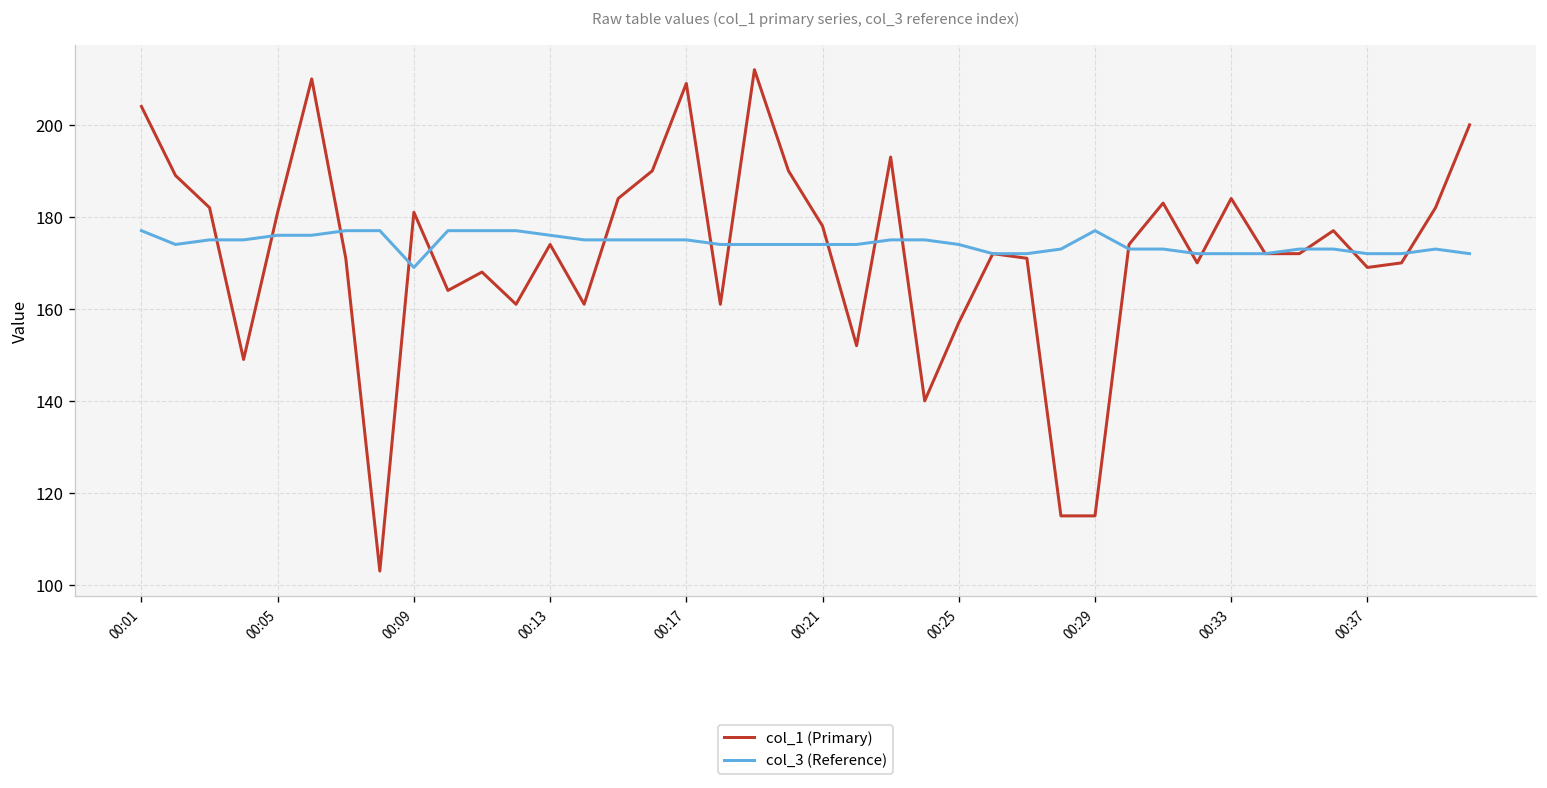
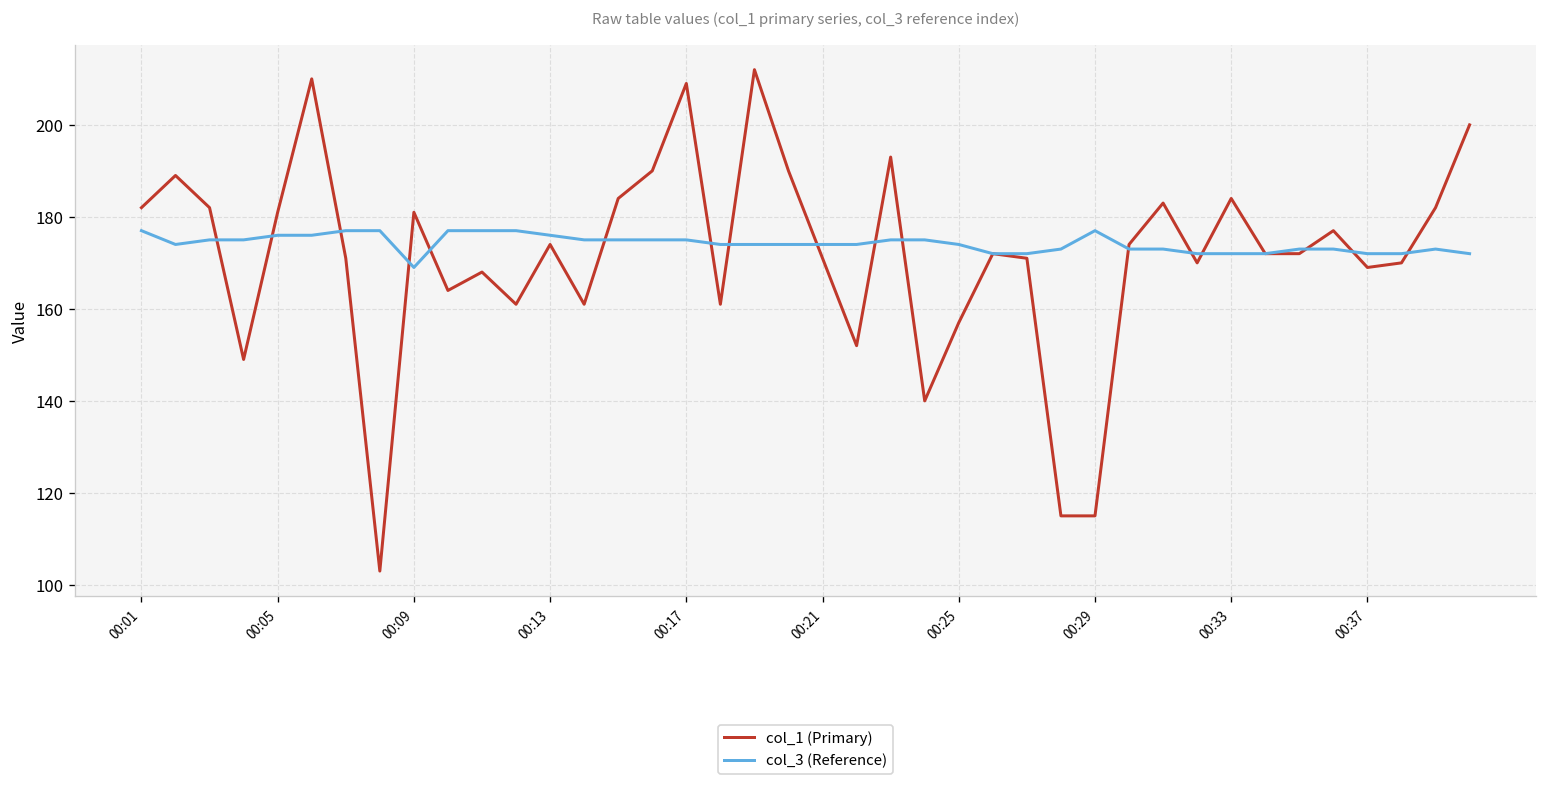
col_1 (Primary), 00:01: 204 -> 182
col_1 (Primary), 00:21: 178 -> 171
